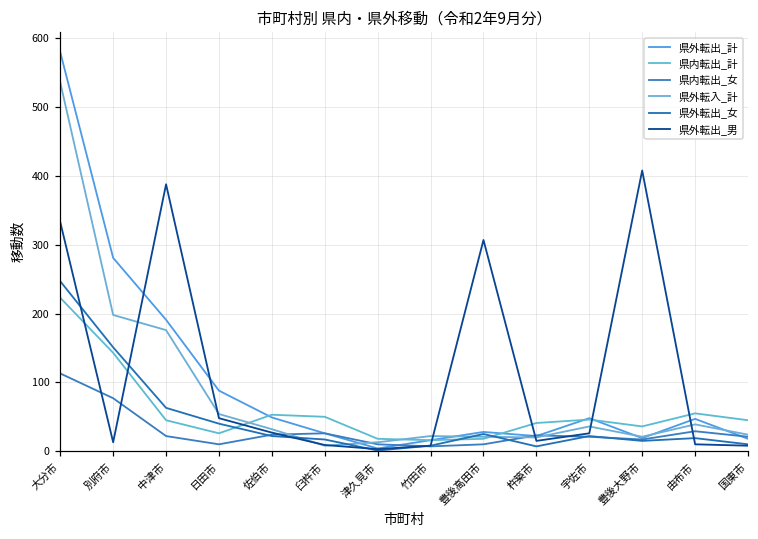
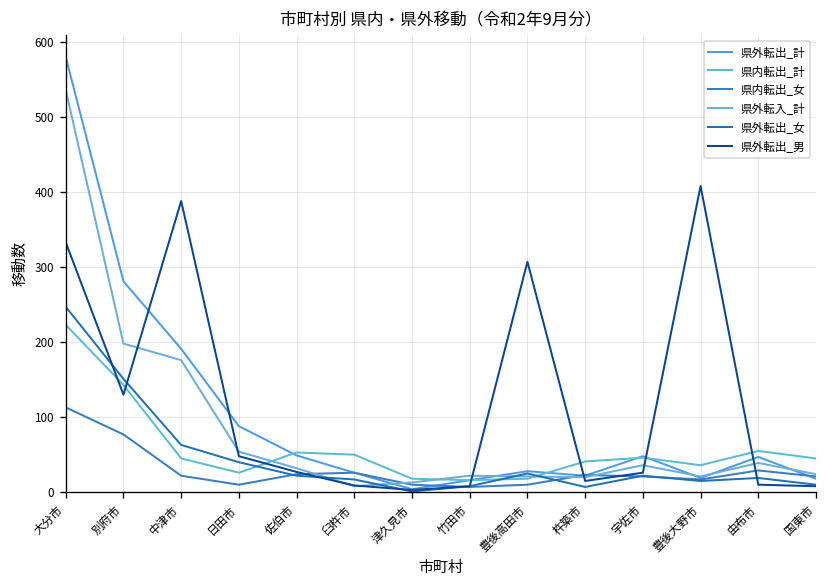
県外転出_男, 別府市: 10 -> 130
